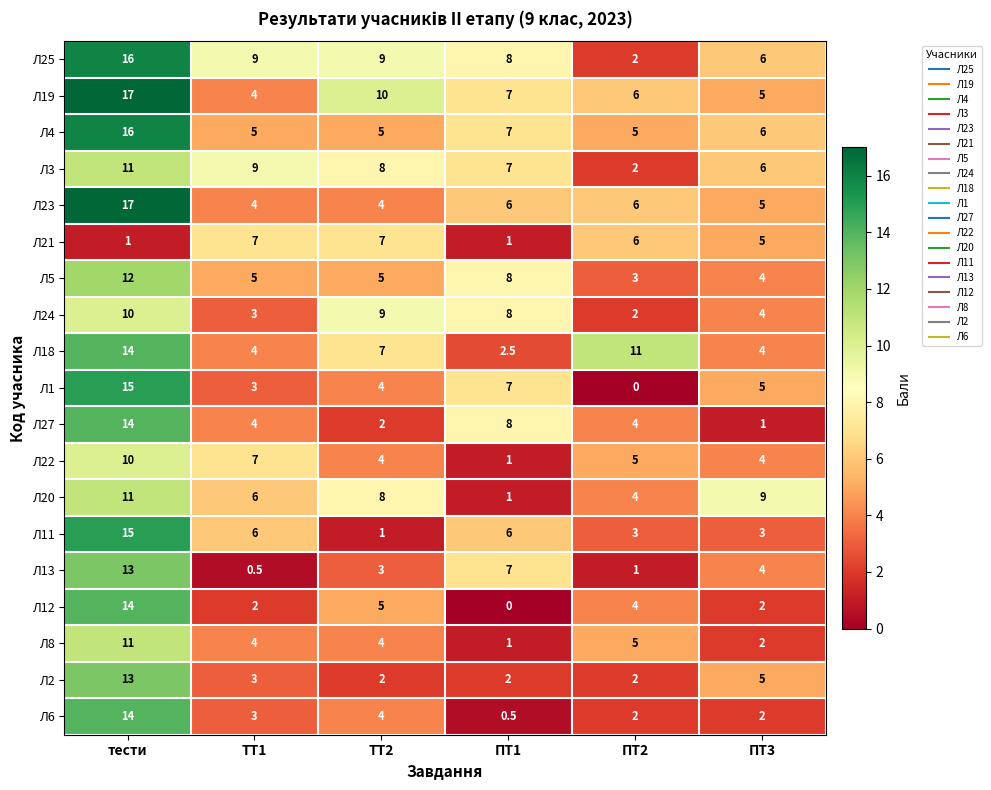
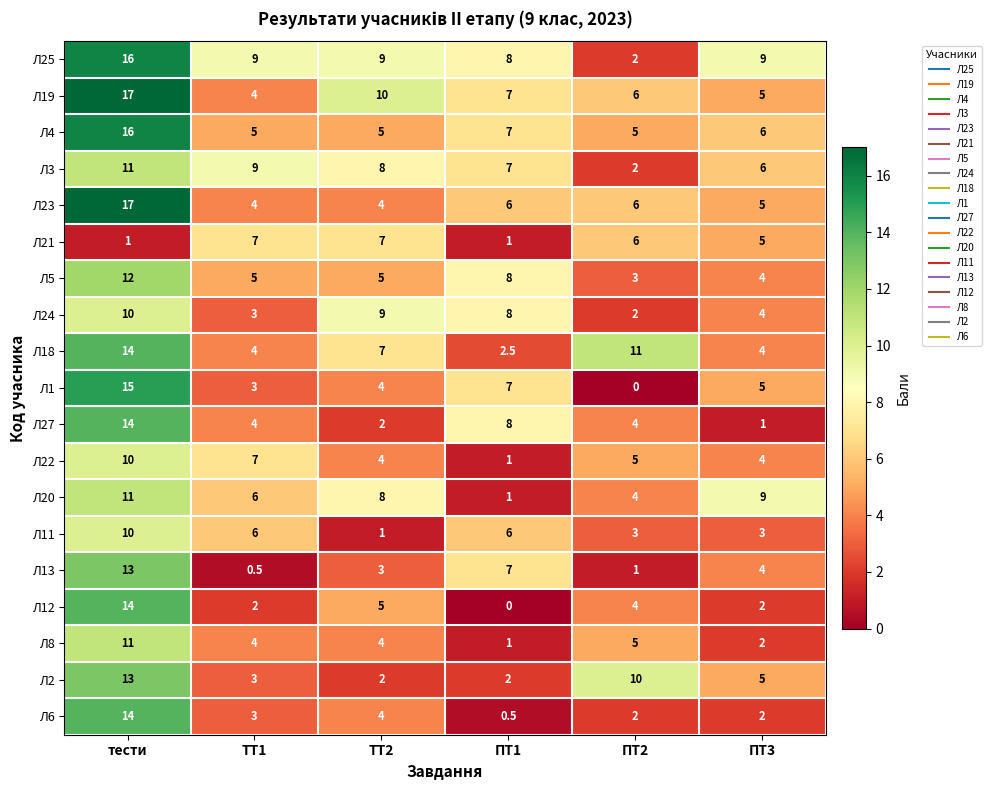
Л25, ПТ3: 6 -> 9
Л11, тести: 15 -> 10
Л2, ПТ2: 2 -> 10
